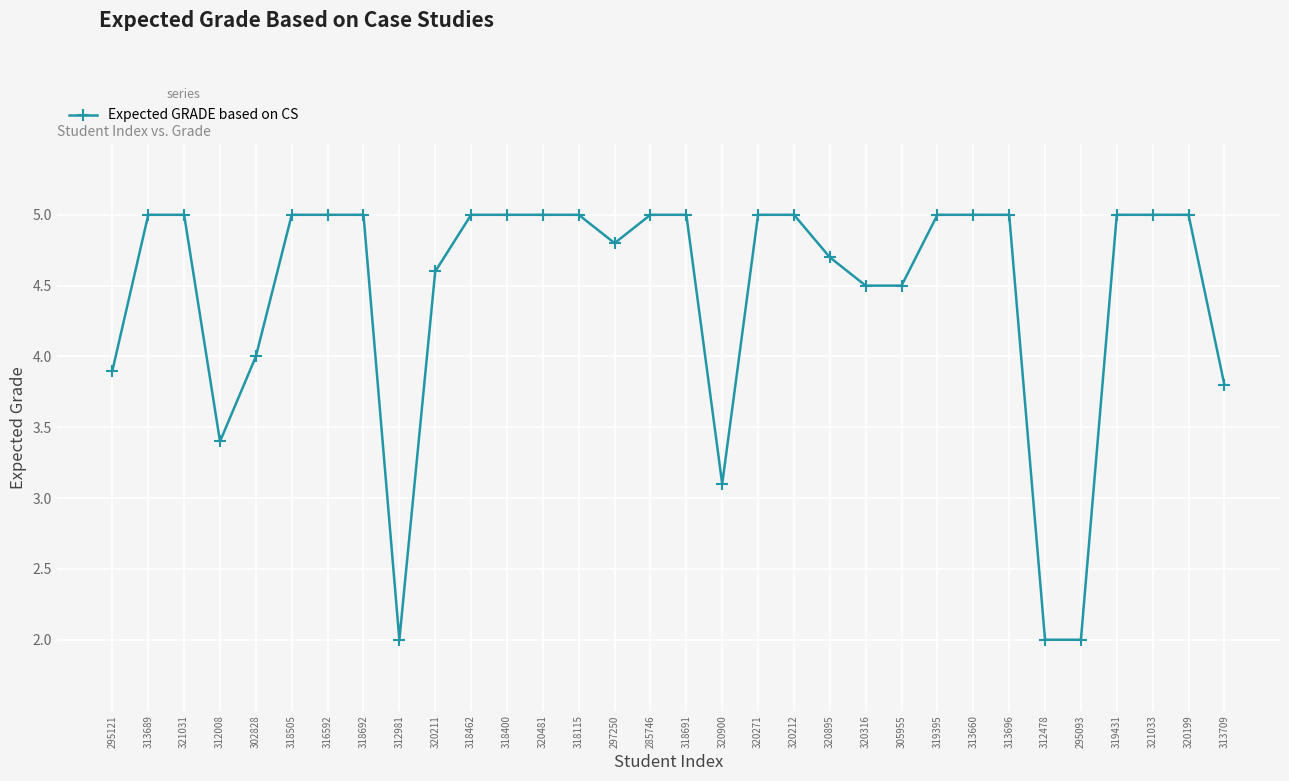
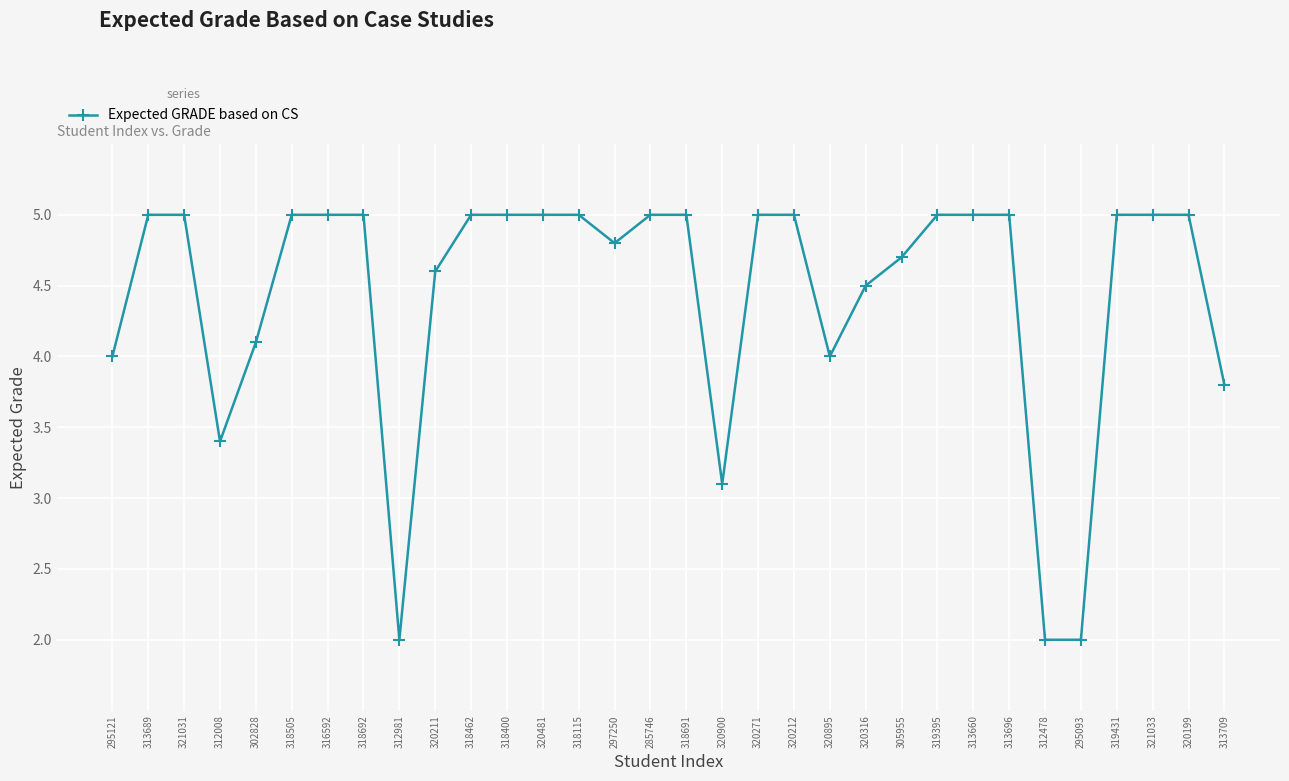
295121: 3.9 -> 4.0
302828: 4.0 -> 4.1
320895: 4.7 -> 4.0
305955: 4.5 -> 4.7
